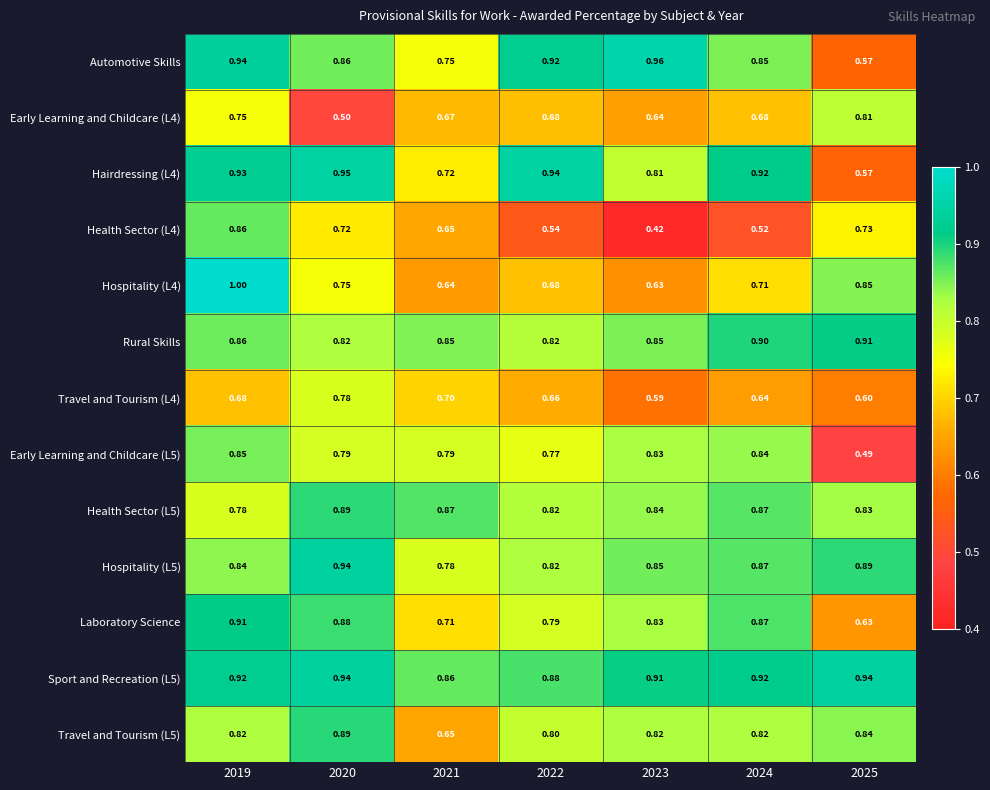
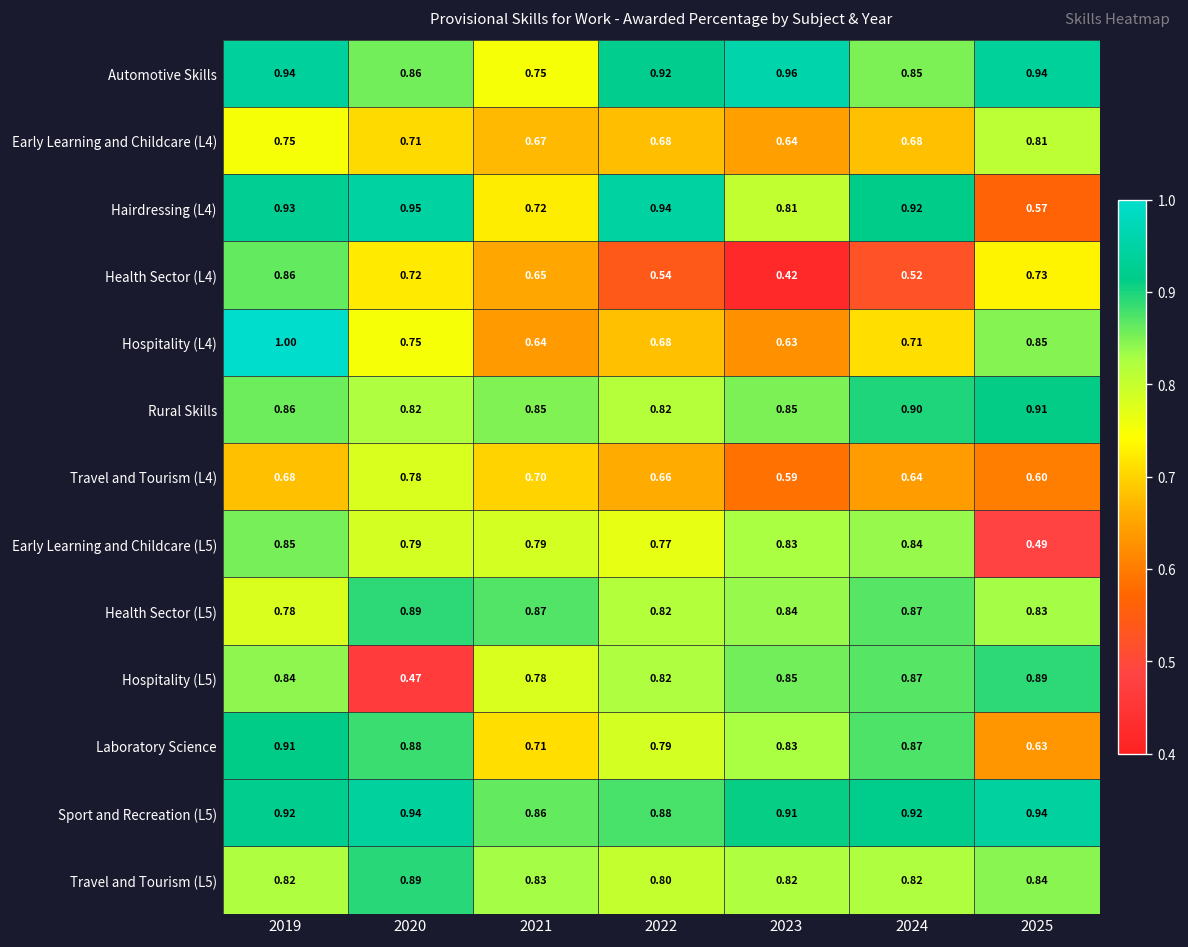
Automotive Skills, 2025: 0.57 -> 0.94
Early Learning and Childcare (L4), 2020: 0.50 -> 0.71
Hospitality (L5), 2020: 0.94 -> 0.47
Travel and Tourism (L5), 2021: 0.65 -> 0.83
